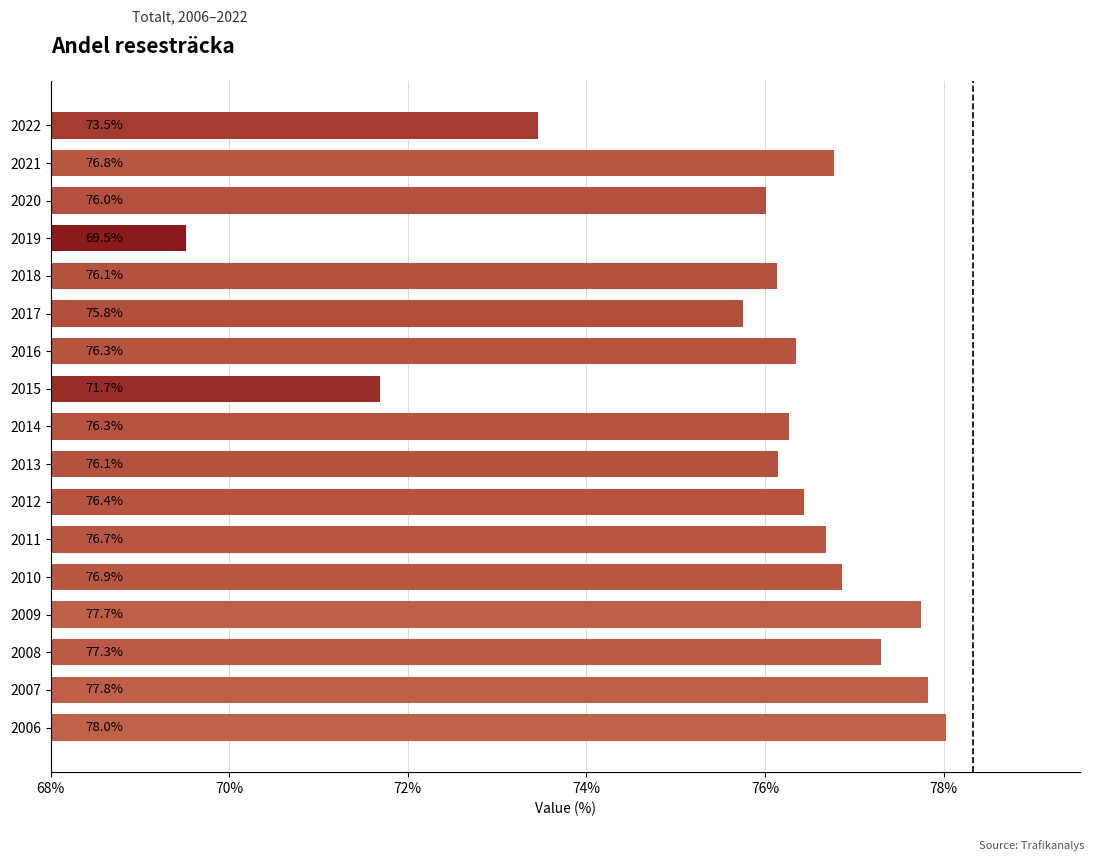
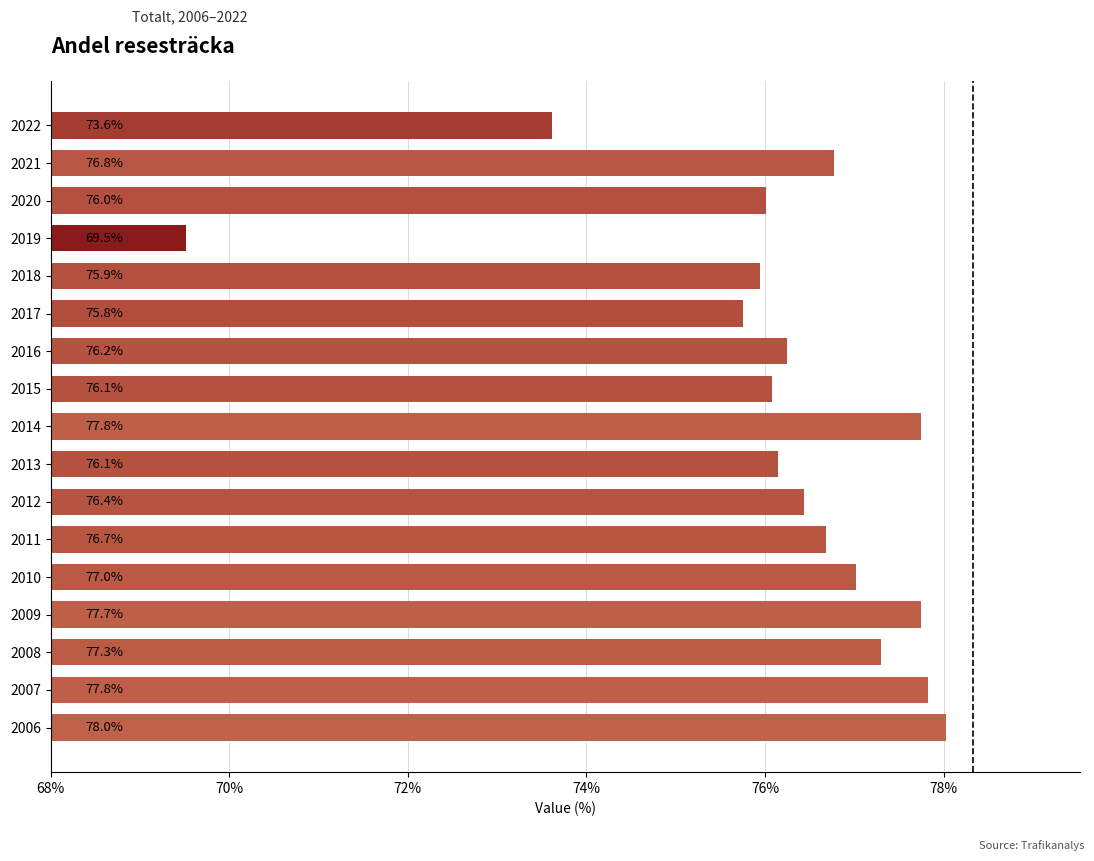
2022: 73.5% -> 73.6%
2018: 76.1% -> 75.9%
2016: 76.3% -> 76.2%
2015: 71.7% -> 76.1%
2014: 76.3% -> 77.8%
2010: 76.9% -> 77.0%
